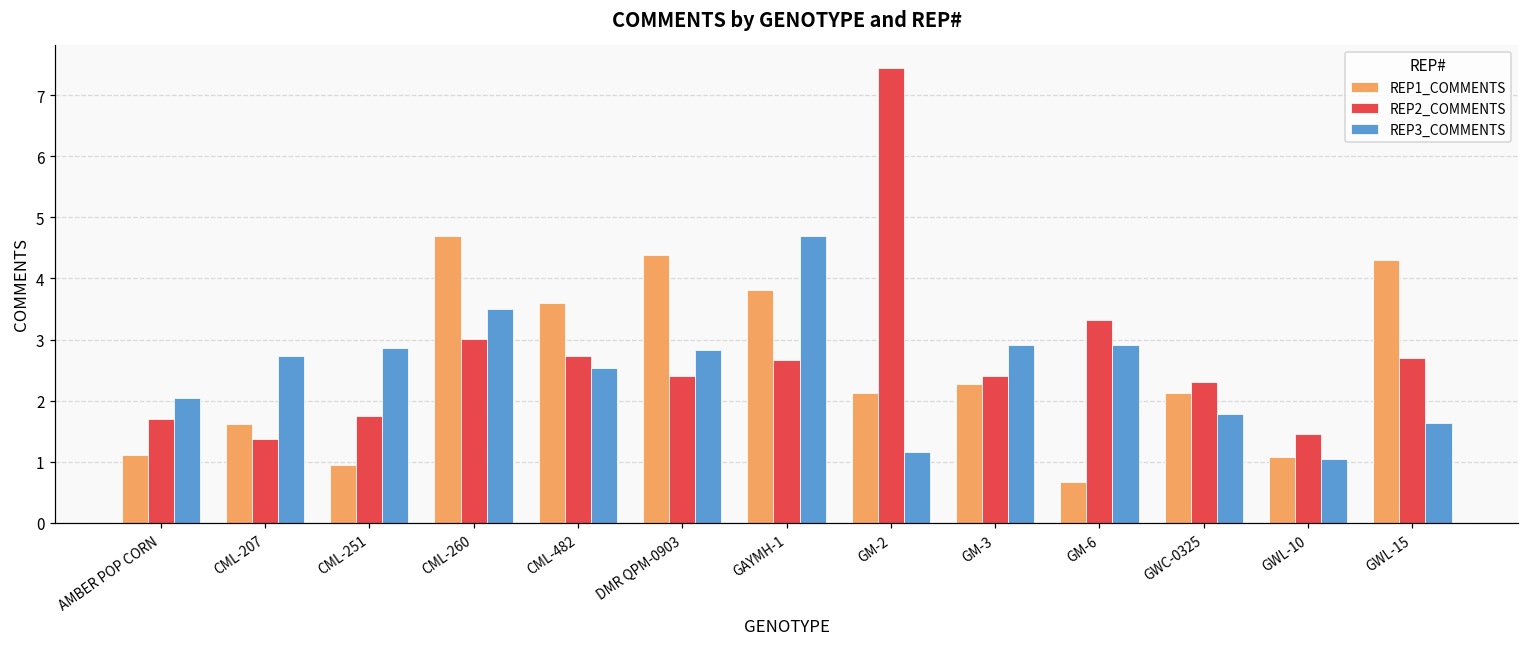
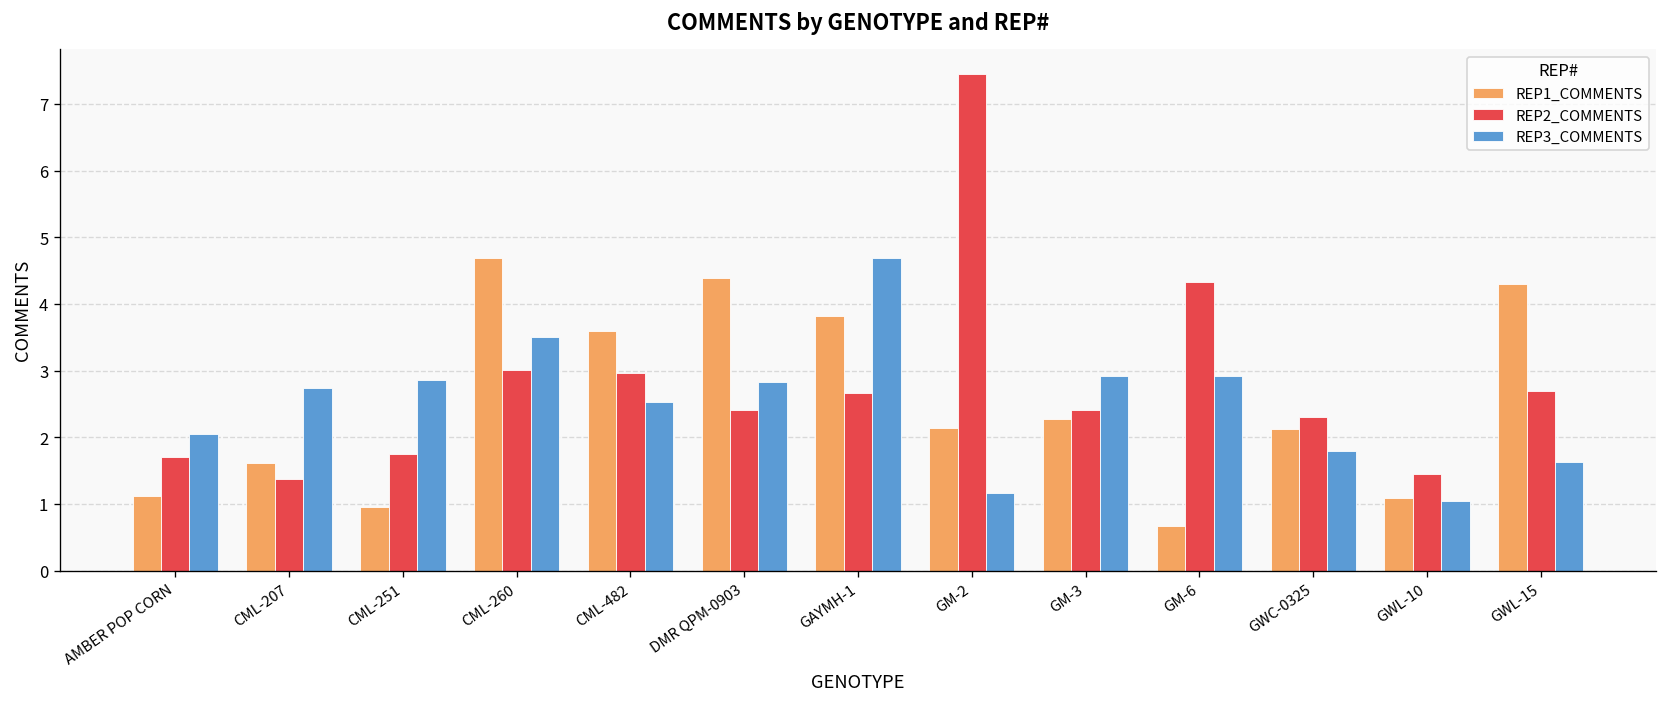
REP2_COMMENTS, CML-482: 2.7 -> 3.0
REP2_COMMENTS, GM-6: 3.3 -> 4.3
